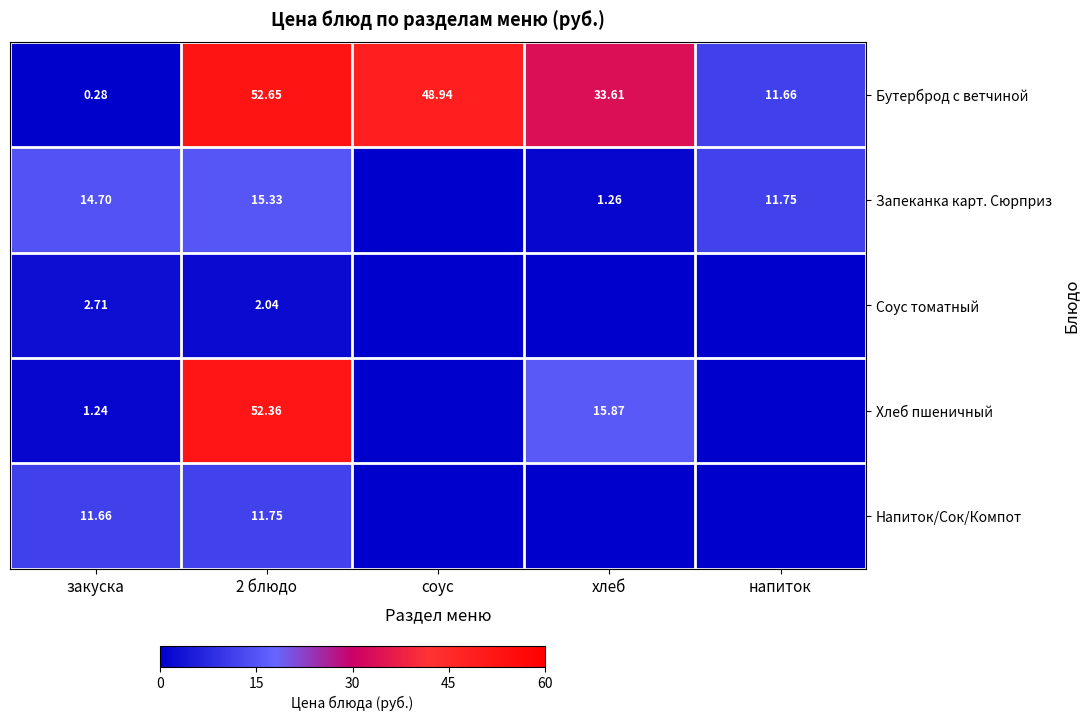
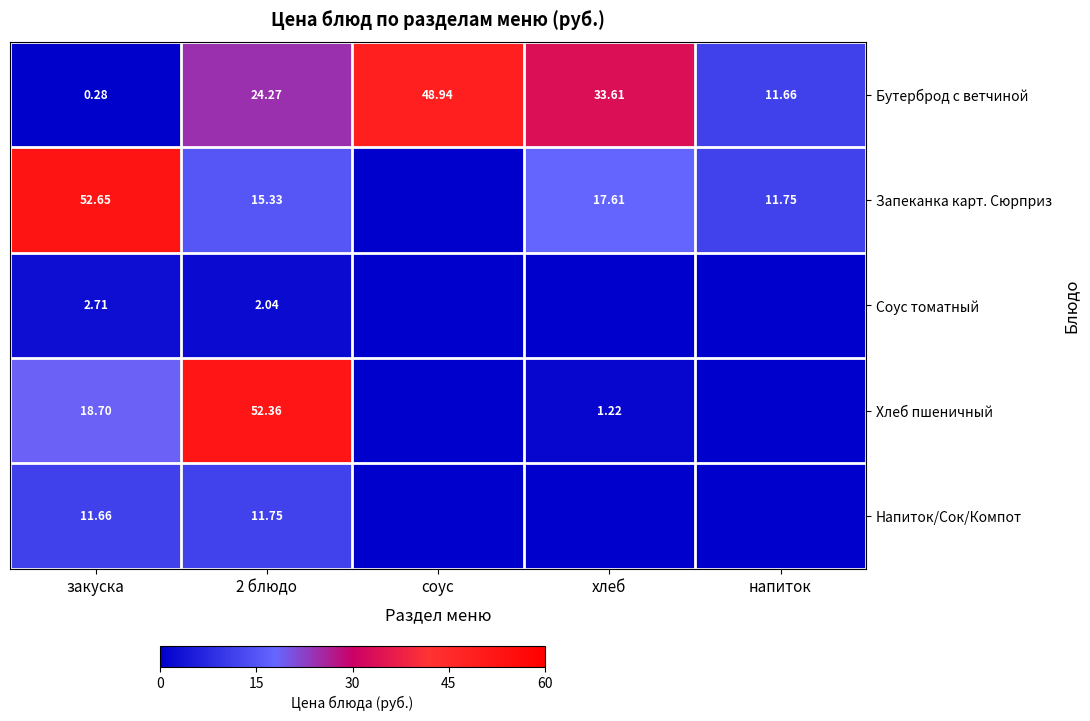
Бутерброд с ветчиной, 2 блюдо: 52.65 -> 24.27
Запеканка карт. Сюрприз, закуска: 14.70 -> 52.65
Запеканка карт. Сюрприз, хлеб: 1.26 -> 17.61
Хлеб пшеничный, закуска: 1.24 -> 18.70
Хлеб пшеничный, хлеб: 15.87 -> 1.22
